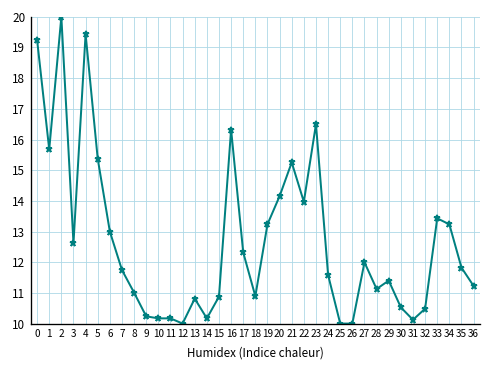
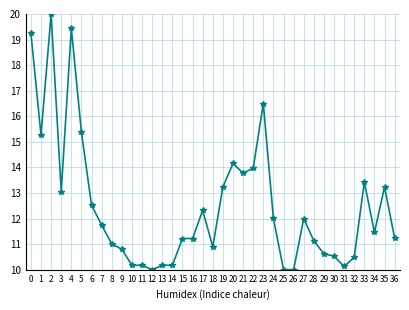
1: 15.7 -> 15.3
3: 12.6 -> 13.0
6: 13.0 -> 12.5
9: 10.2 -> 10.8
13: 10.8 -> 10.2
15: 10.9 -> 11.2
16: 16.3 -> 11.2
21: 15.3 -> 13.8
24: 11.6 -> 12.0
29: 11.4 -> 10.6
34: 13.2 -> 11.5
35: 11.8 -> 13.2
